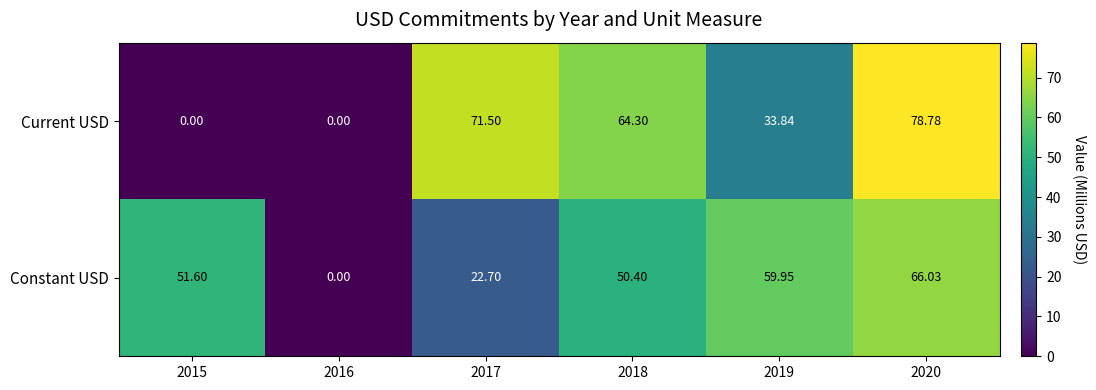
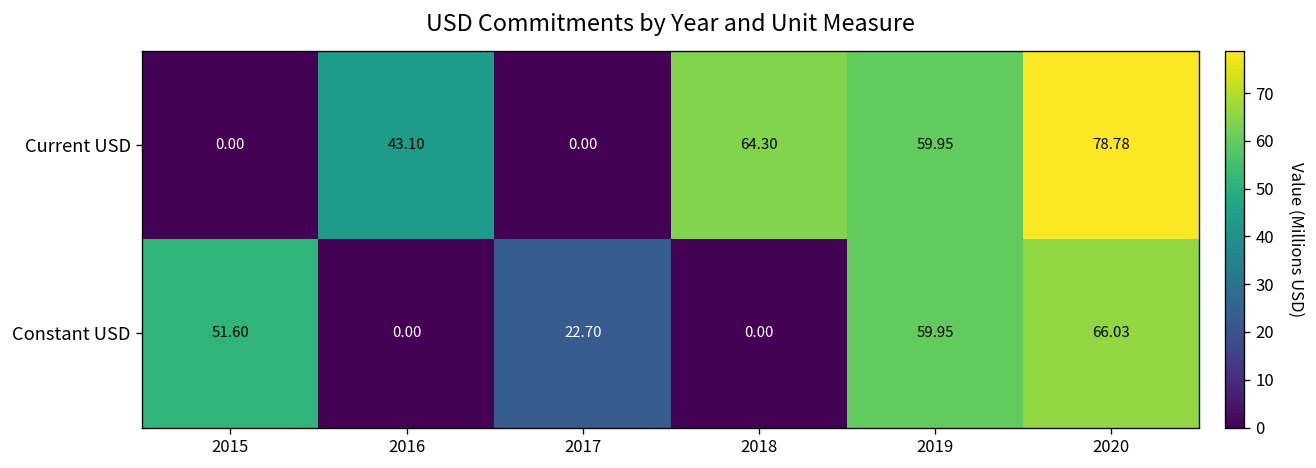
Current USD, 2016: 0.00 -> 43.10
Current USD, 2017: 71.50 -> 0.00
Current USD, 2019: 33.84 -> 59.95
Constant USD, 2018: 50.40 -> 0.00
